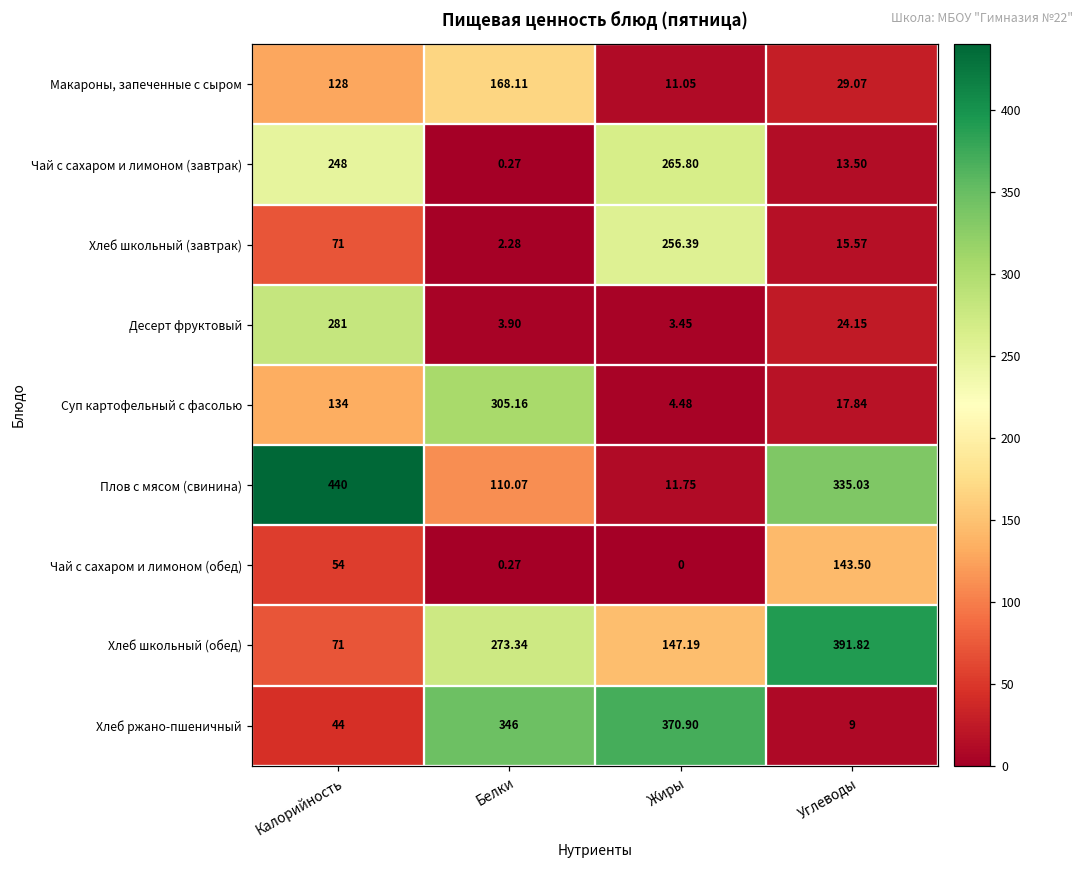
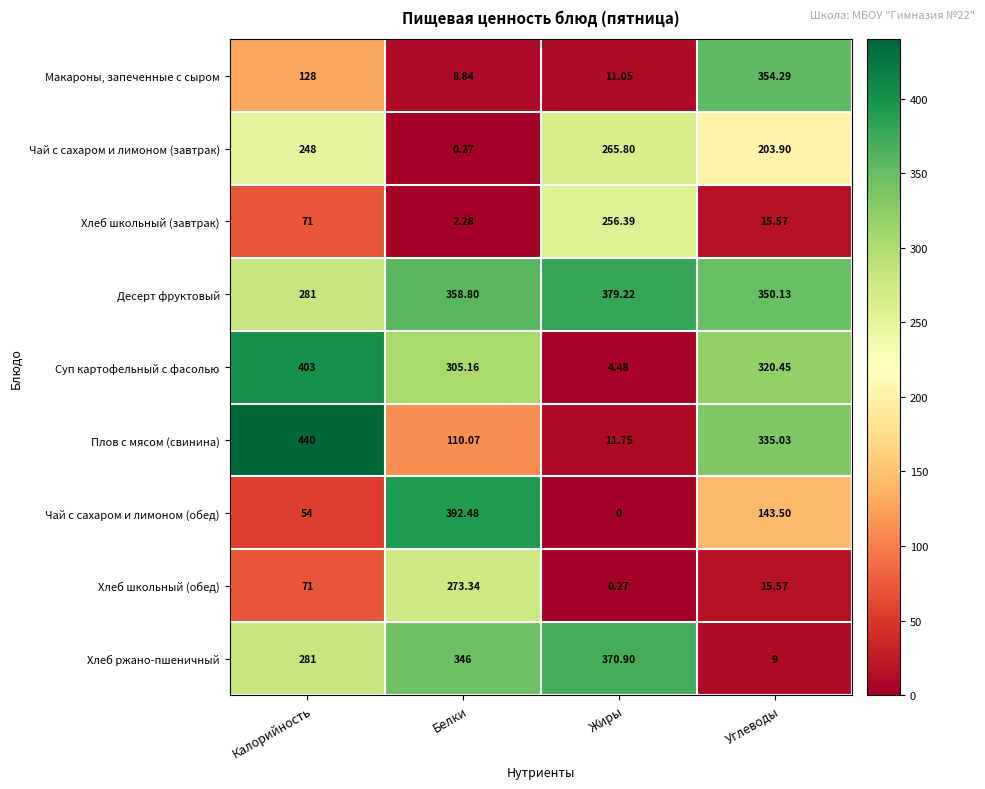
Макароны, запеченные с сыром, Белки: 168.11 -> 8.84
Макароны, запеченные с сыром, Углеводы: 29.07 -> 354.29
Чай с сахаром и лимоном (завтрак), Углеводы: 13.50 -> 203.90
Десерт фруктовый, Белки: 3.90 -> 358.80
Десерт фруктовый, Жиры: 3.45 -> 379.22
Десерт фруктовый, Углеводы: 24.15 -> 350.13
Суп картофельный с фасолью, Калорийность: 134 -> 403
Суп картофельный с фасолью, Углеводы: 17.84 -> 320.45
Чай с сахаром и лимоном (обед), Белки: 0.27 -> 392.48
Хлеб школьный (обед), Жиры: 147.19 -> 0.27
Хлеб школьный (обед), Углеводы: 391.82 -> 15.57
Хлеб ржано-пшеничный, Калорийность: 44 -> 281
